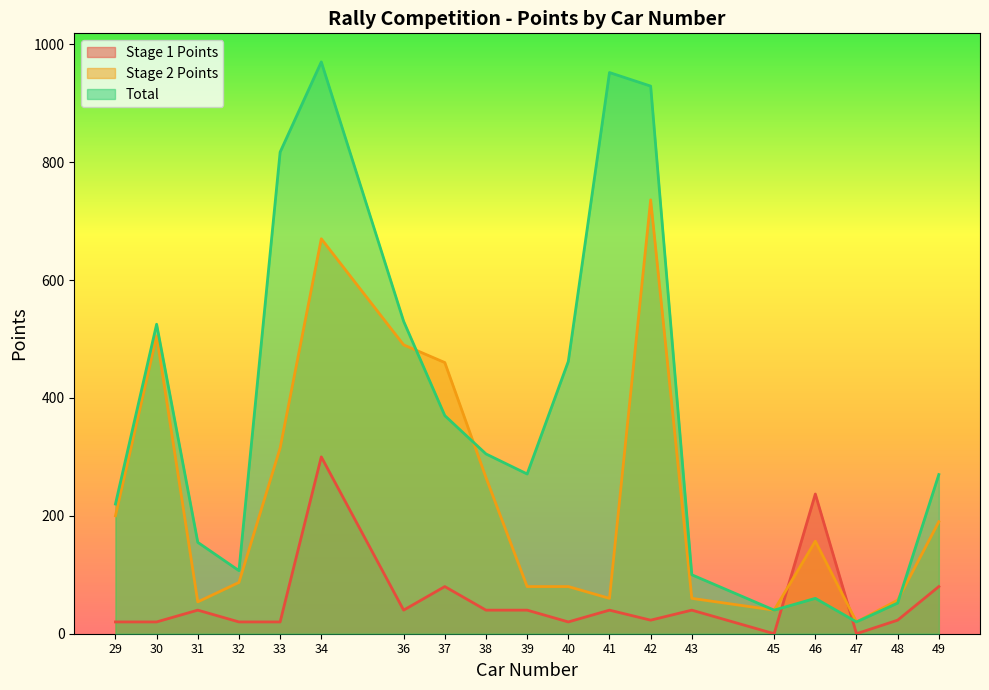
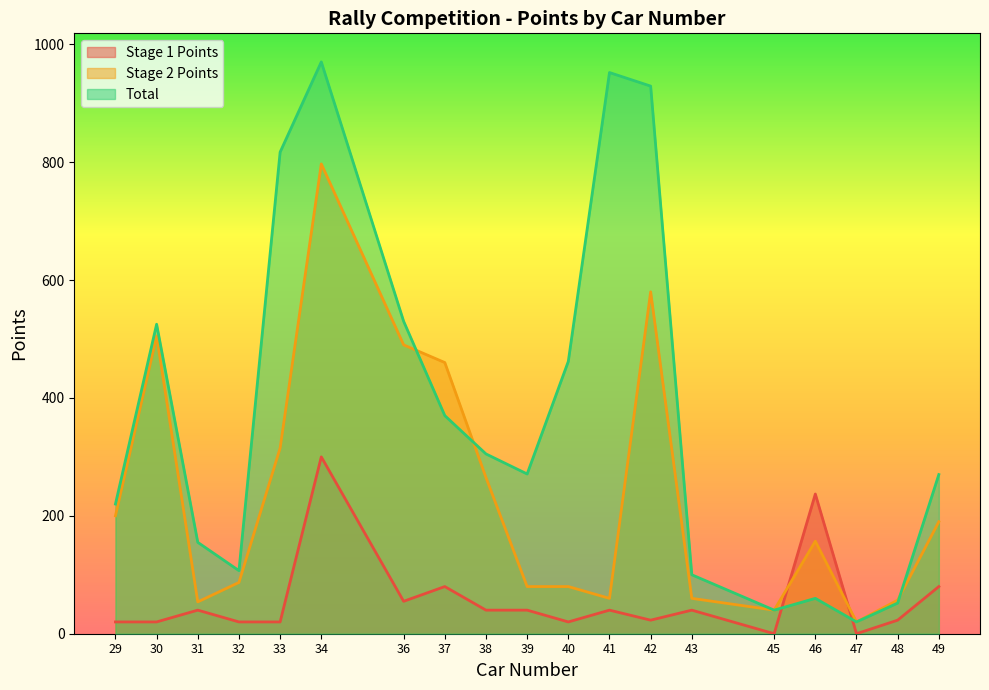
Stage 2 Points, 34: 670 -> 800
Stage 1 Points, 36: 40 -> 60
Stage 2 Points, 42: 740 -> 580
